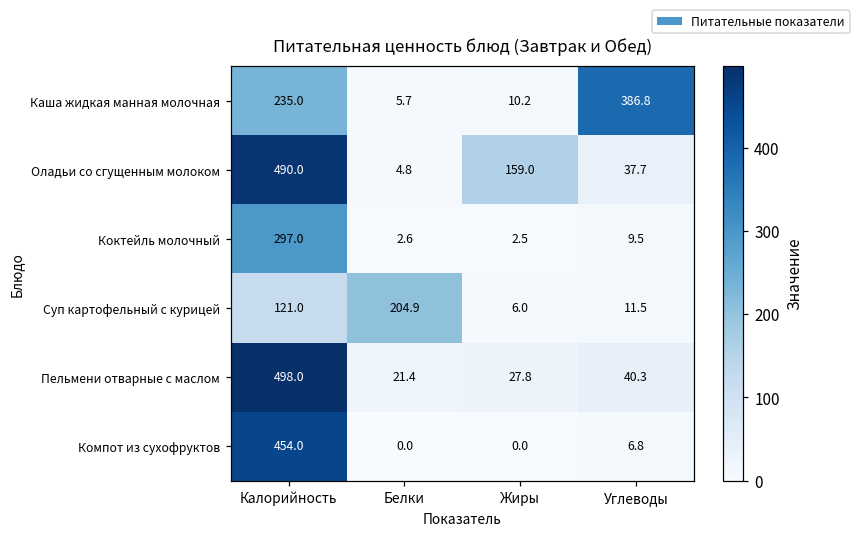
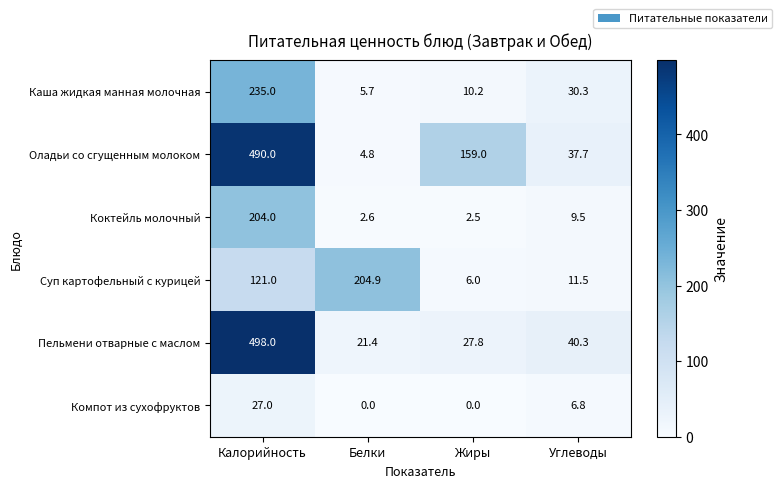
Каша жидкая манная молочная, Углеводы: 386.8 -> 30.3
Коктейль молочный, Калорийность: 297.0 -> 204.0
Компот из сухофруктов, Калорийность: 454.0 -> 27.0
